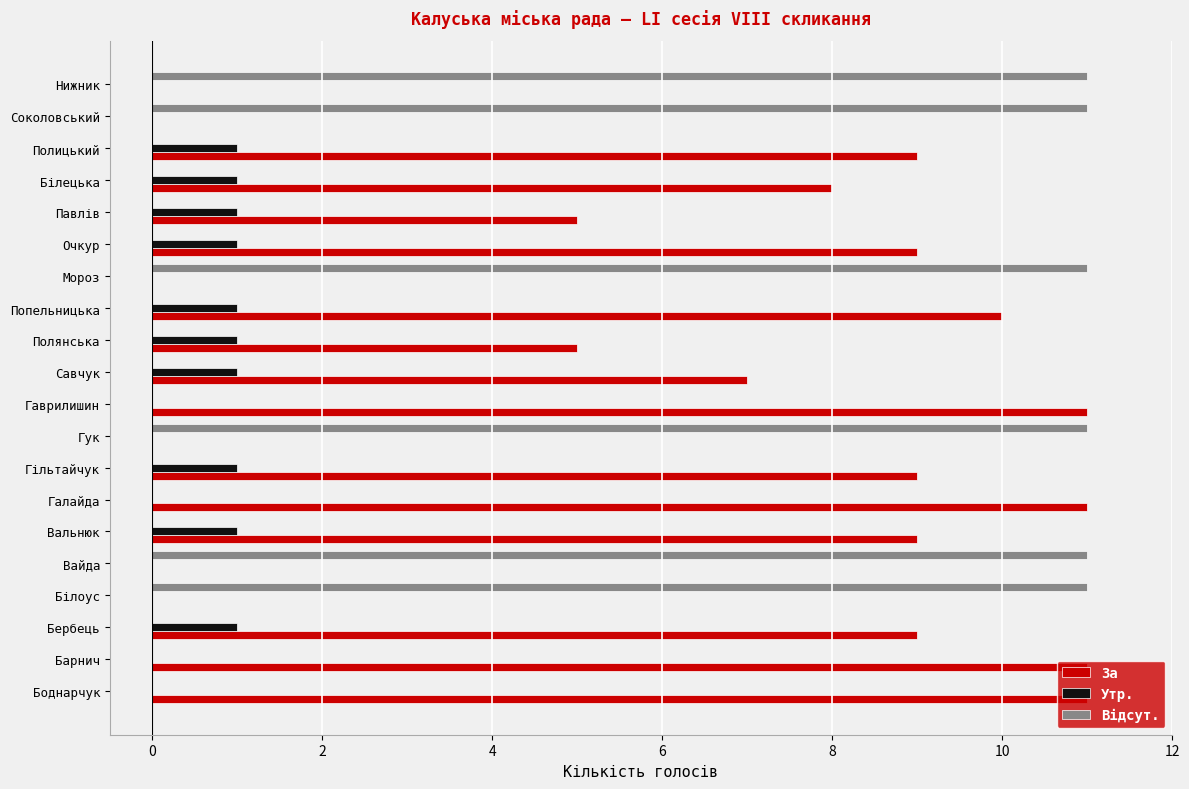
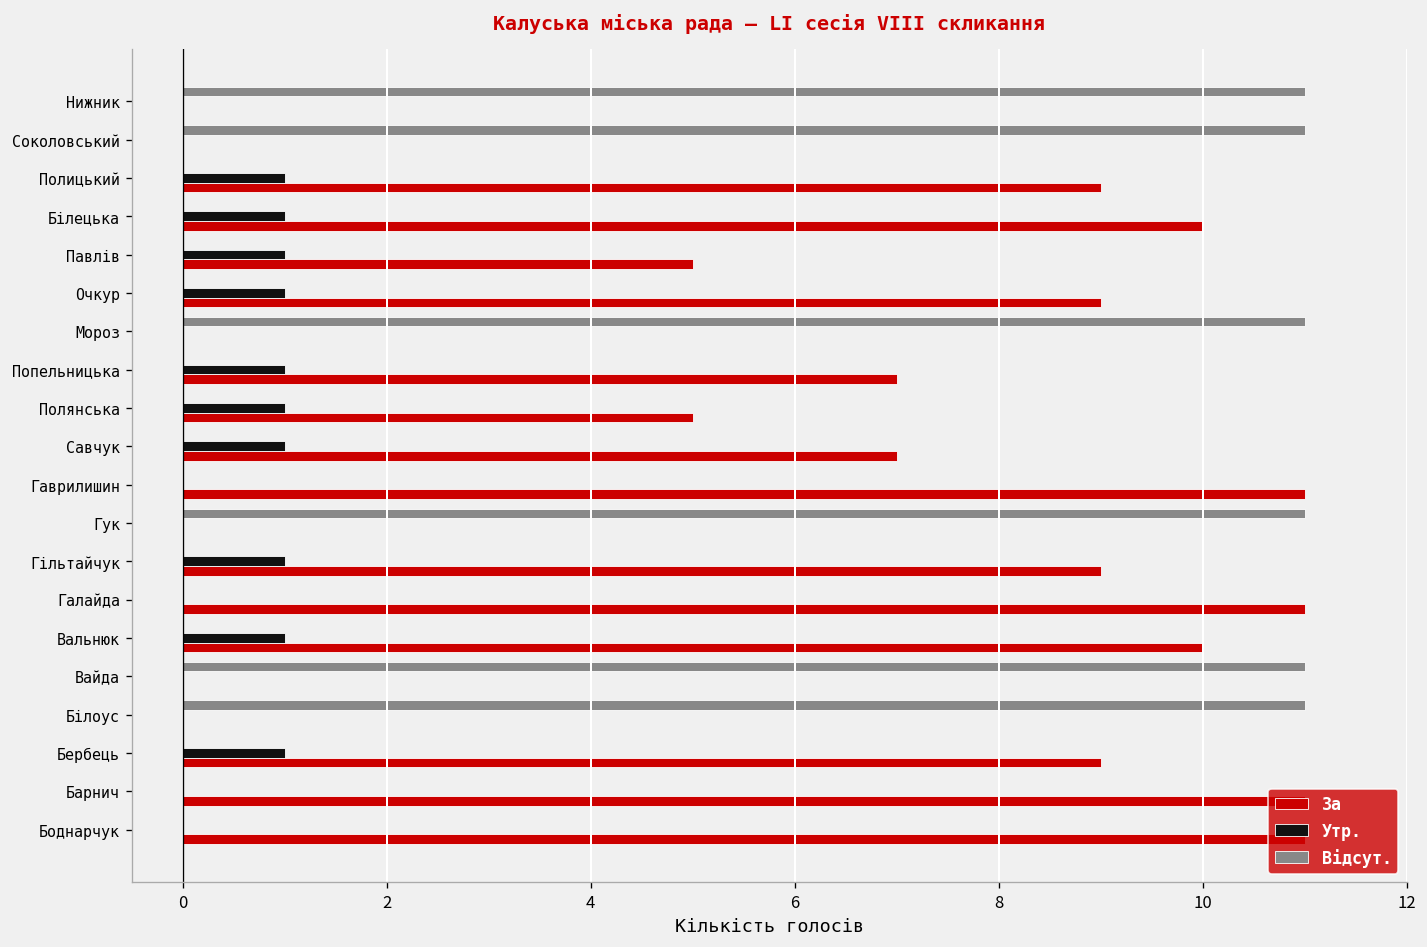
За, Білецька: 8 -> 10
За, Попельницька: 10 -> 7
За, Вальнюк: 9 -> 10
